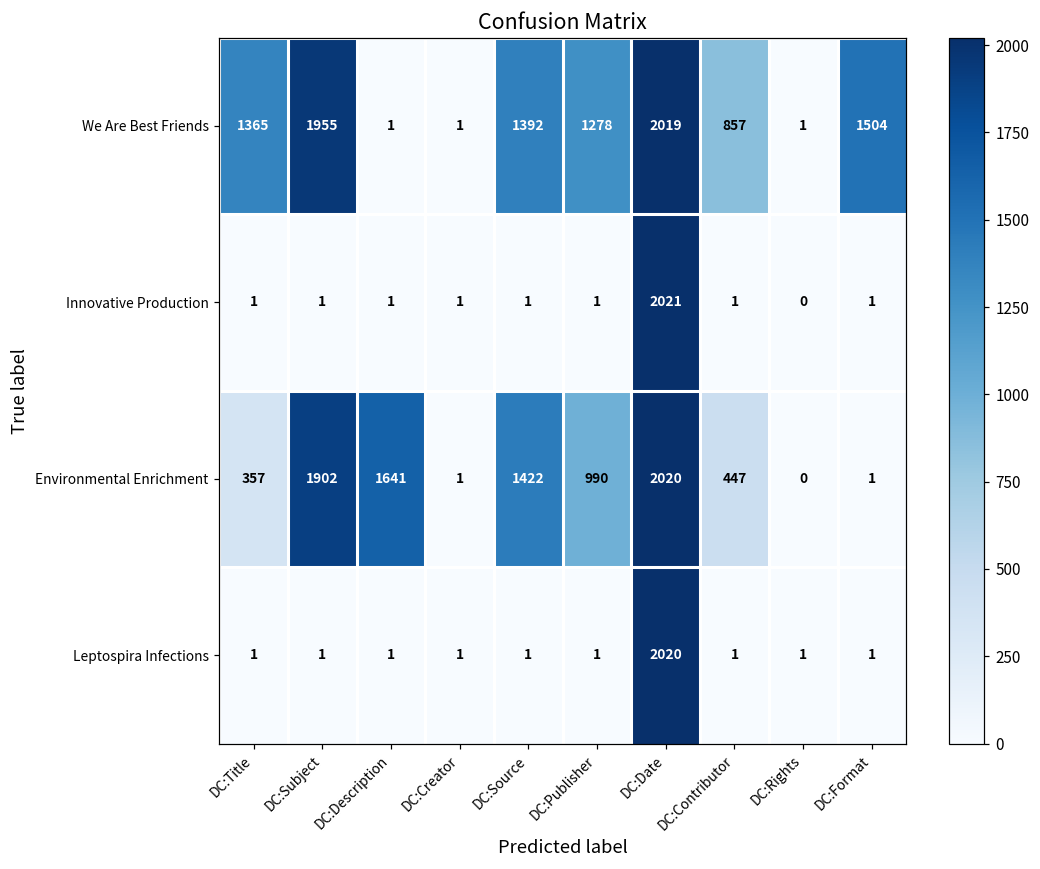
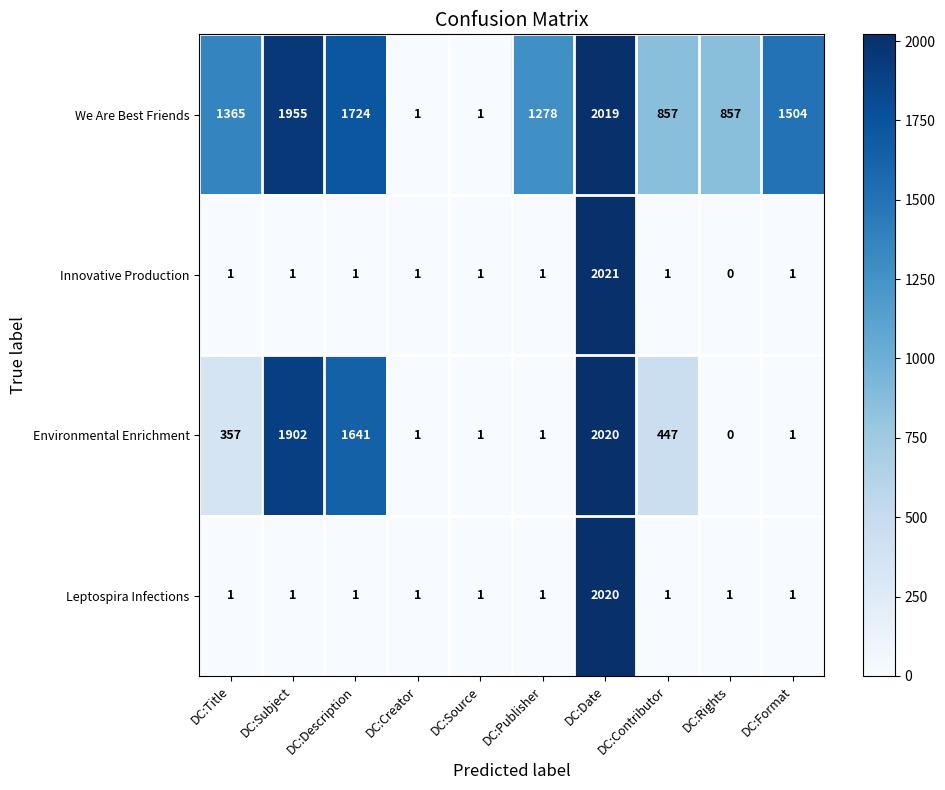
We Are Best Friends, DC:Description: 1 -> 1724
We Are Best Friends, DC:Source: 1392 -> 1
We Are Best Friends, DC:Rights: 1 -> 857
Environmental Enrichment, DC:Source: 1422 -> 1
Environmental Enrichment, DC:Publisher: 990 -> 1
